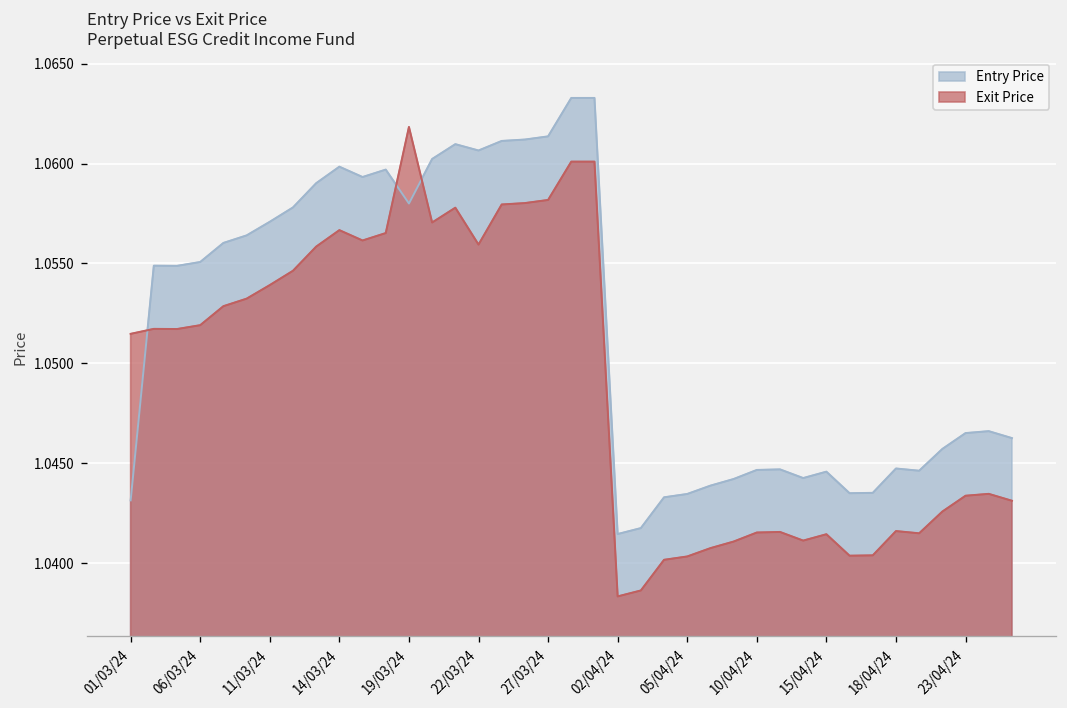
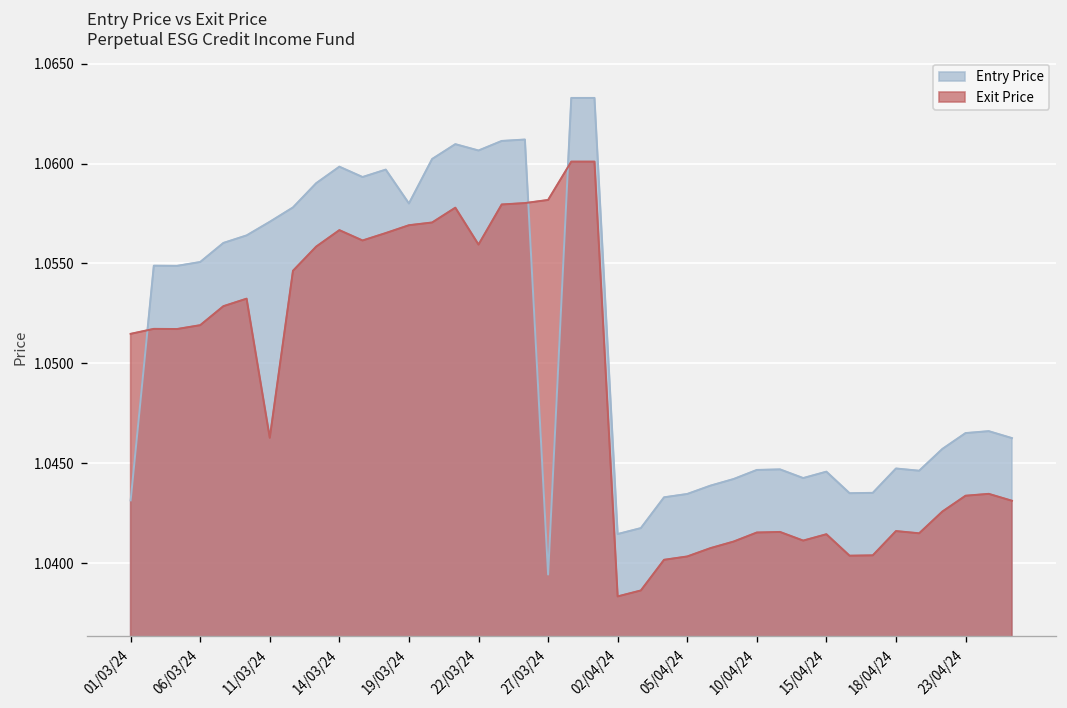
Exit Price, 11/03/24: 1.0539 -> 1.0463
Exit Price, 19/03/24: 1.0618 -> 1.0569
Entry Price, 27/03/24: 1.0614 -> 1.0394
